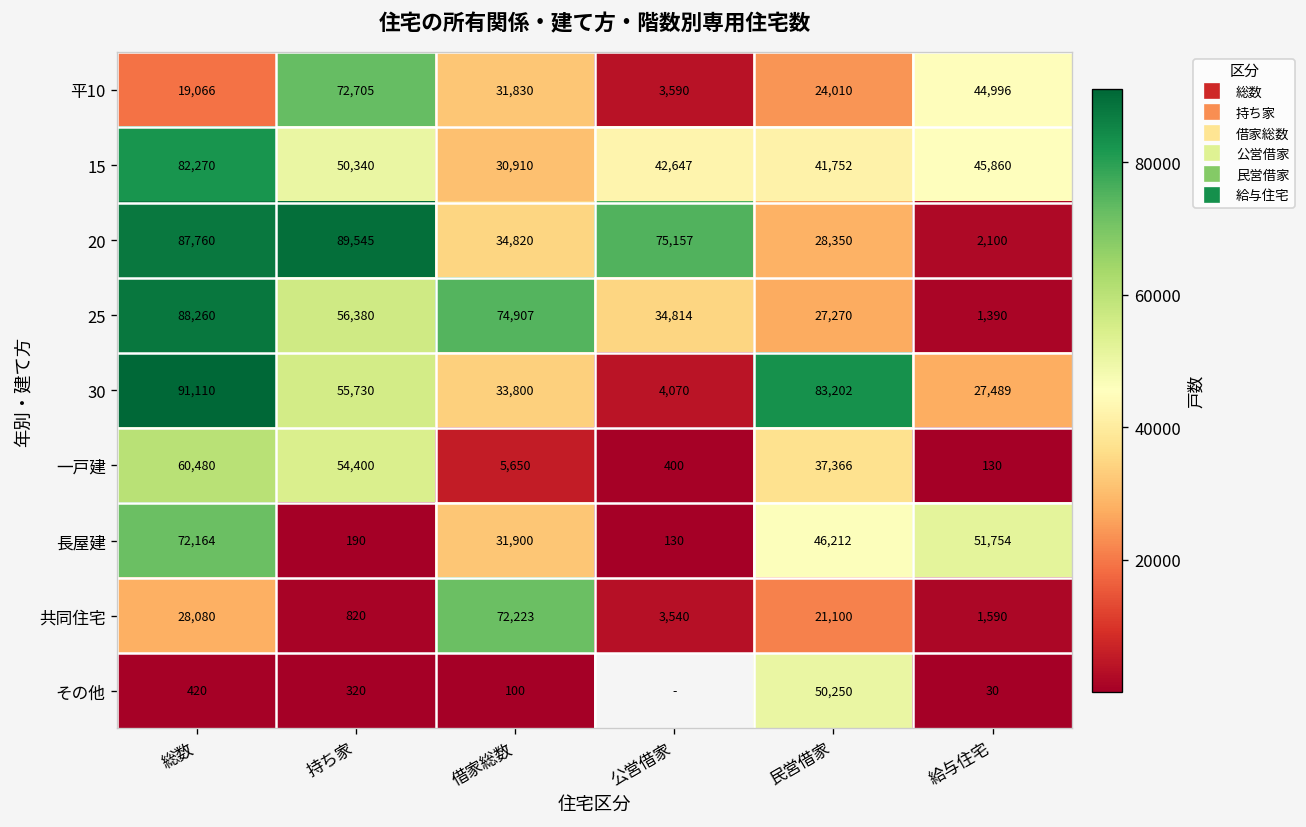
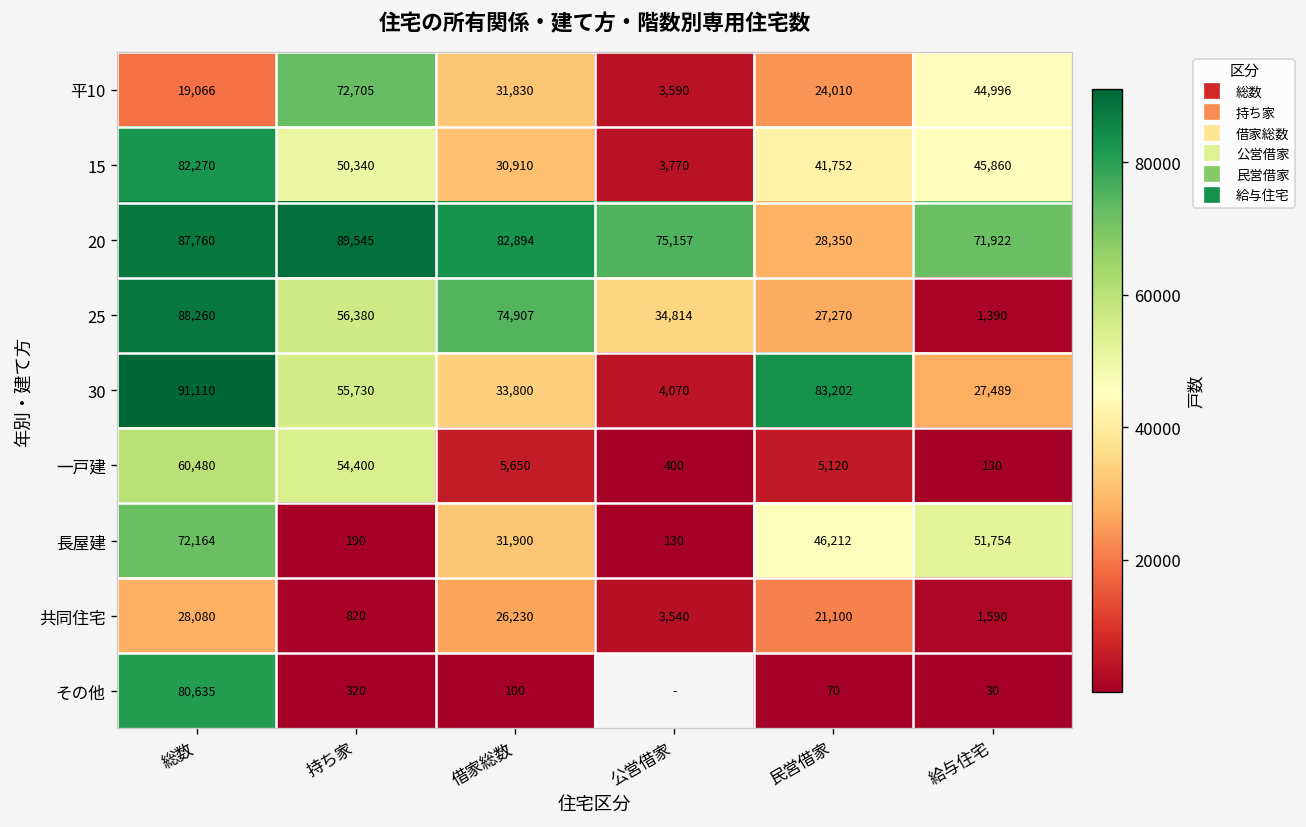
15, 公営借家: 42,647 -> 3,770
20, 借家総数: 34,820 -> 82,894
20, 給与住宅: 2,100 -> 71,922
一戸建, 民営借家: 37,366 -> 5,120
共同住宅, 借家総数: 72,223 -> 26,230
その他, 総数: 420 -> 80,635
その他, 民営借家: 50,250 -> 70
